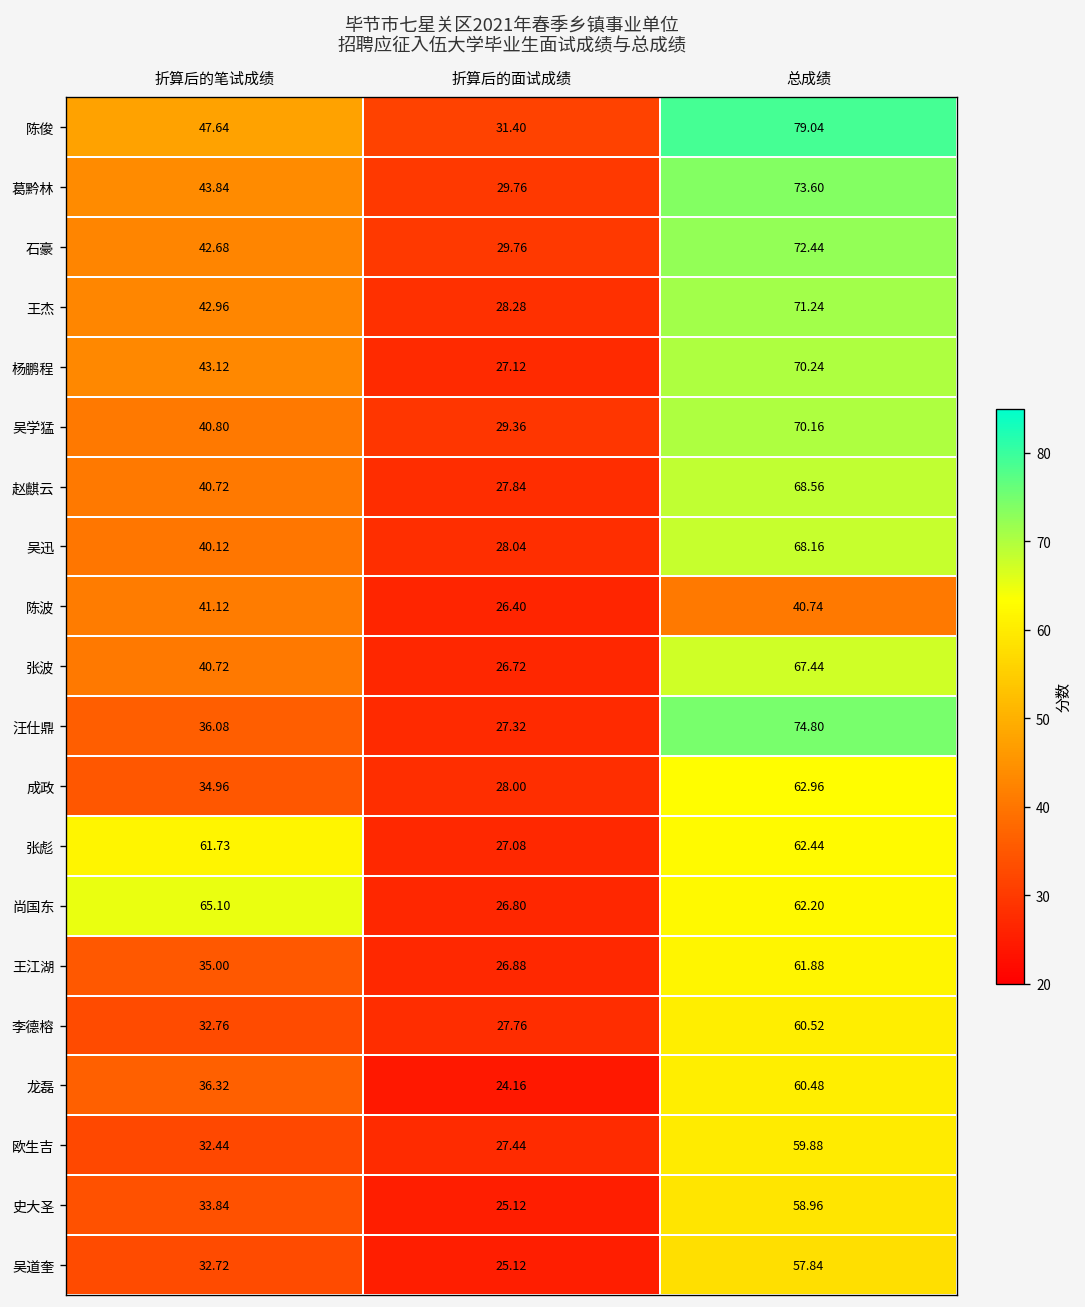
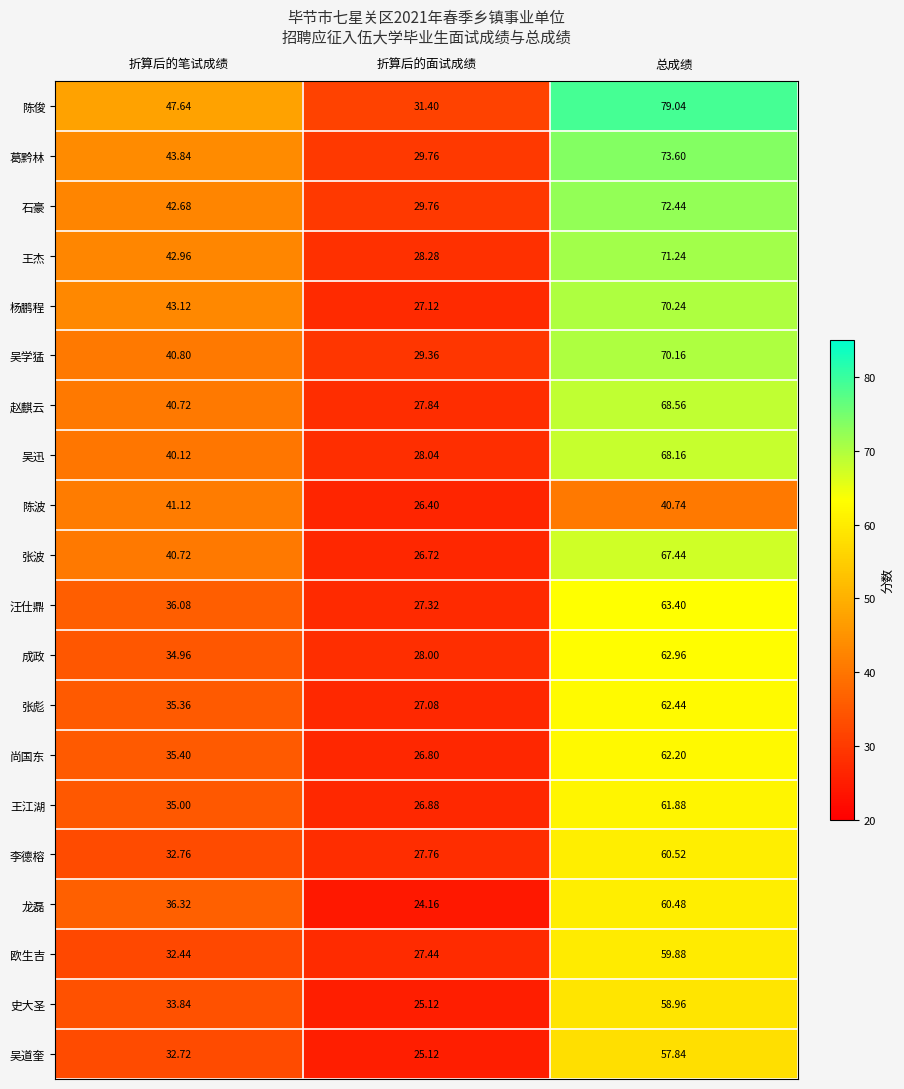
汪仕鼎, 总成绩: 74.80 -> 63.40
张彪, 折算后的笔试成绩: 61.73 -> 35.36
尚国东, 折算后的笔试成绩: 65.10 -> 35.40
